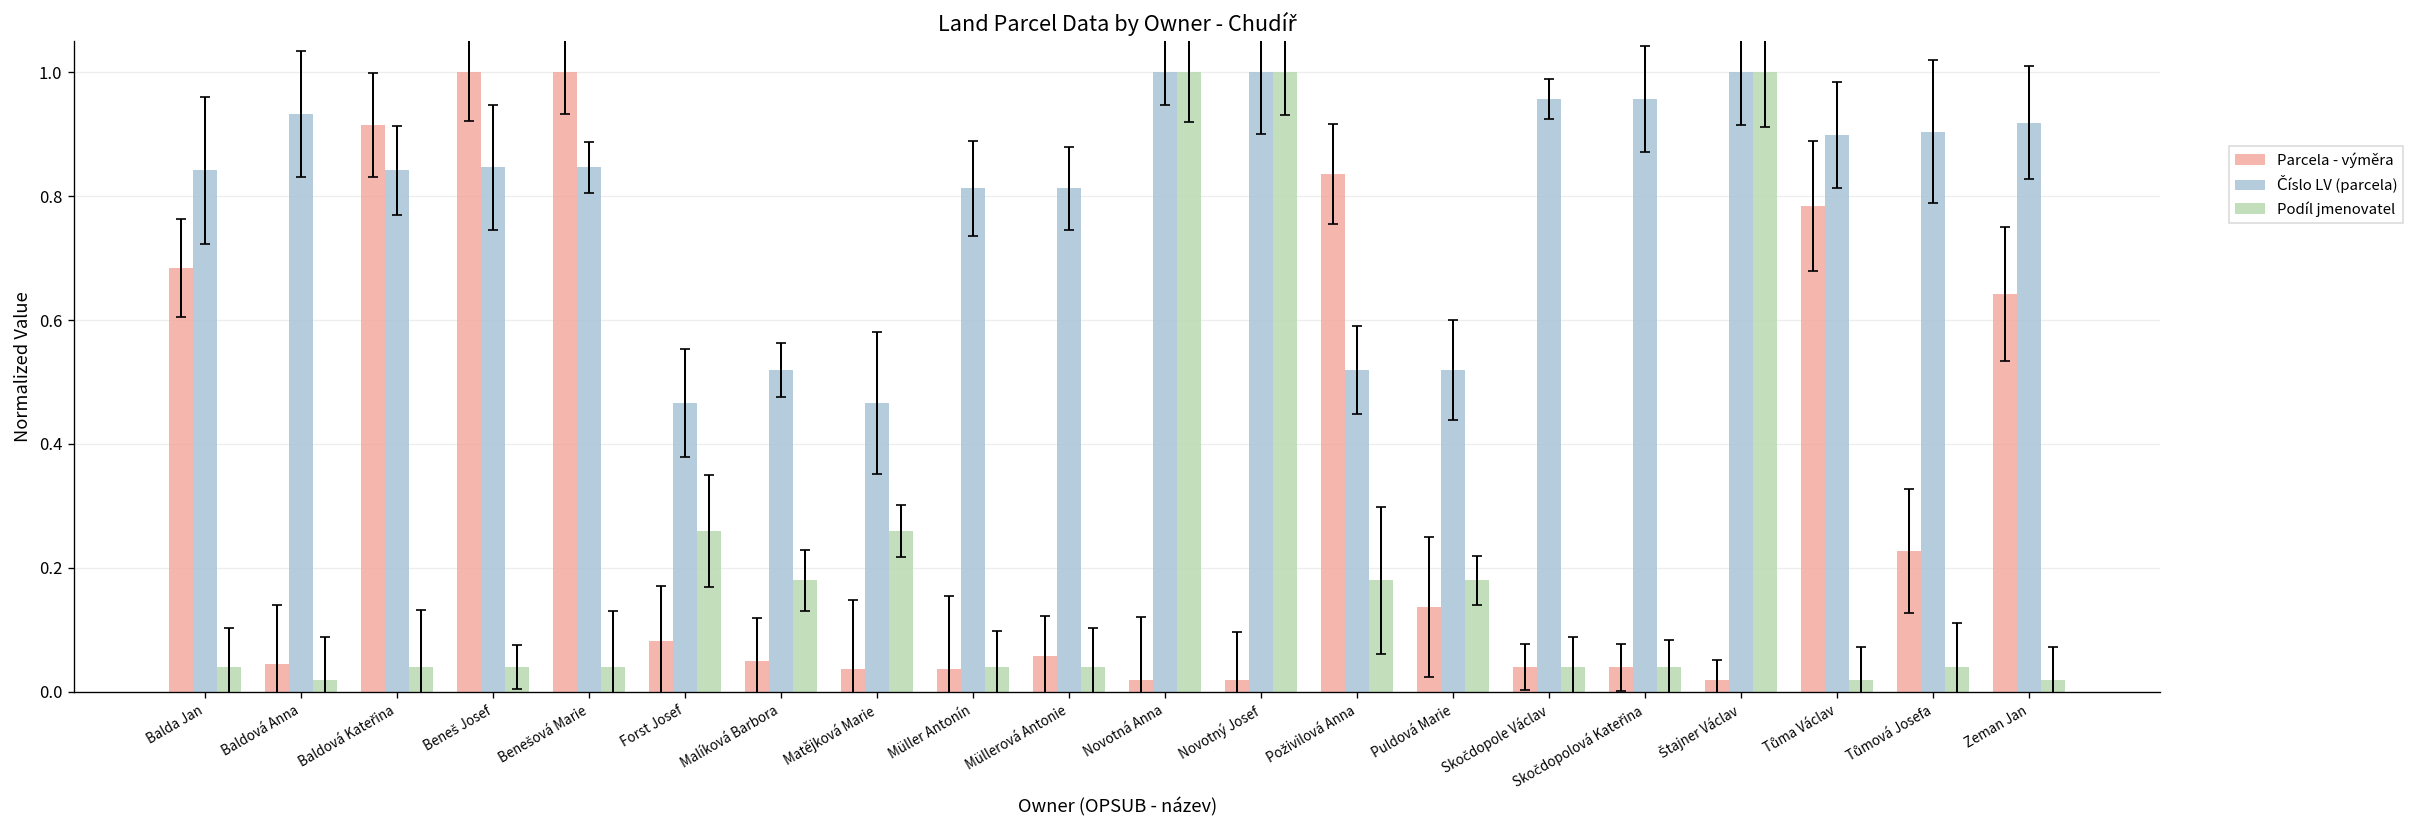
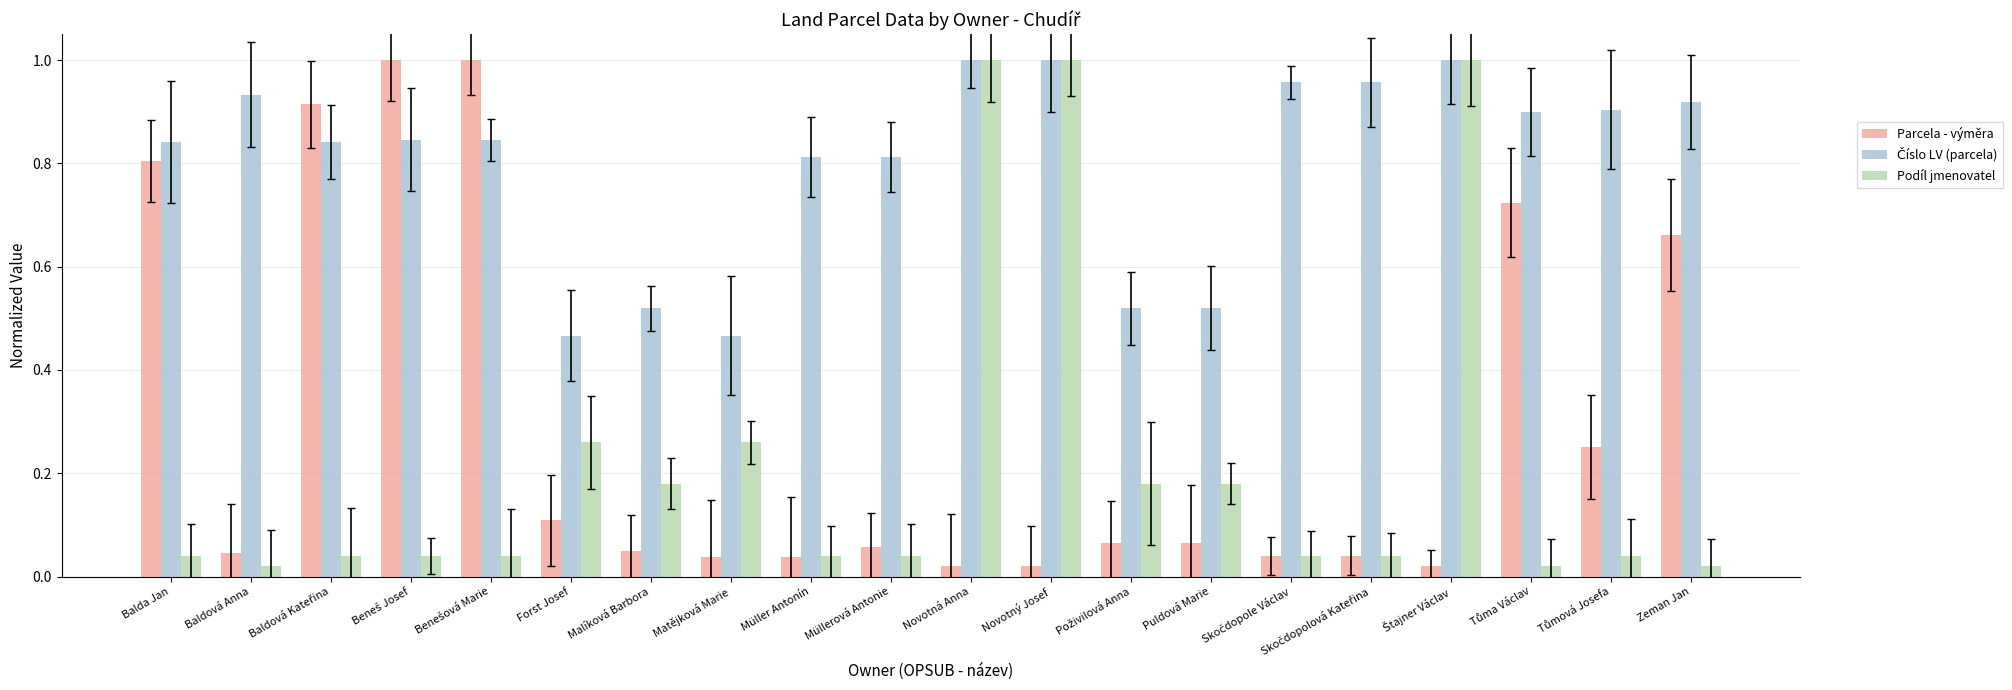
Parcela - výměra, Balda Jan: 0.68 -> 0.80
Parcela - výměra, Forst Josef: 0.08 -> 0.11
Parcela - výměra, Poživilová Anna: 0.84 -> 0.06
Parcela - výměra, Puldová Marie: 0.14 -> 0.06
Parcela - výměra, Tůma Václav: 0.78 -> 0.72
Parcela - výměra, Tůmová Josefa: 0.23 -> 0.25
Parcela - výměra, Zeman Jan: 0.64 -> 0.66
